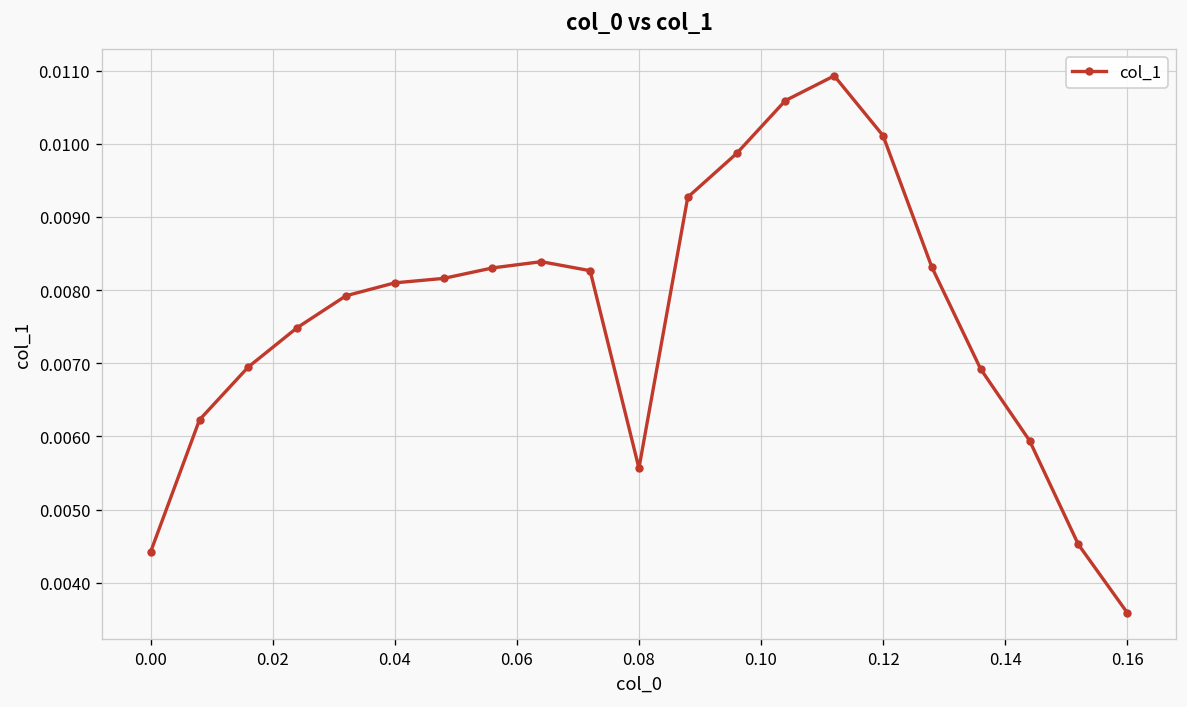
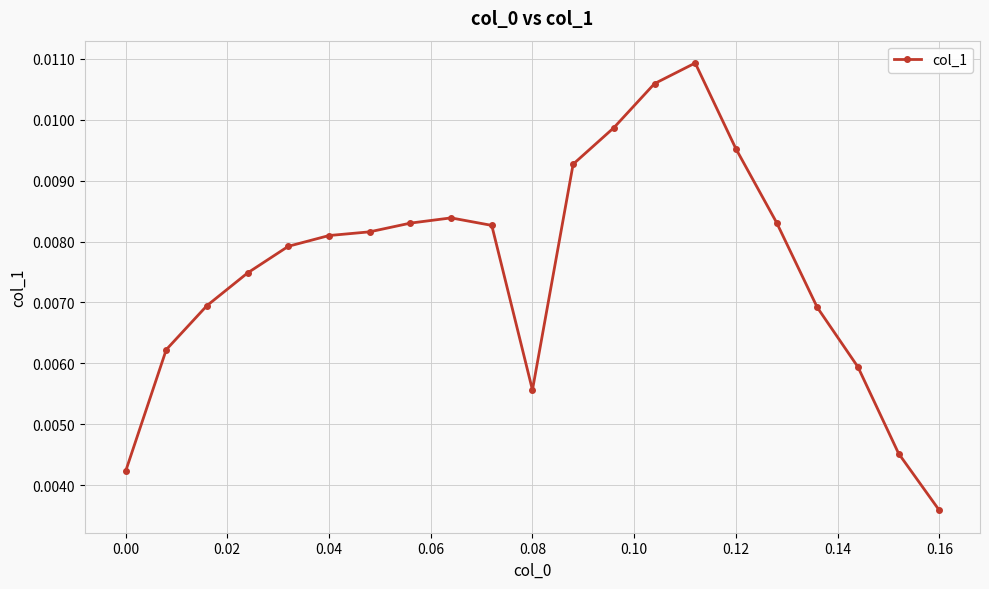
0.00: 0.0044 -> 0.0042
0.12: 0.0101 -> 0.0095
